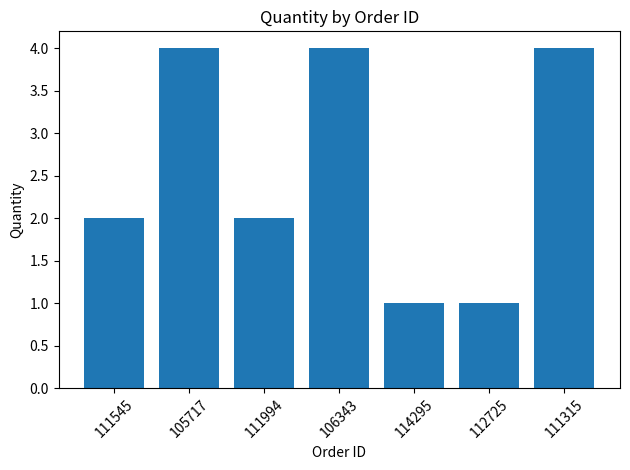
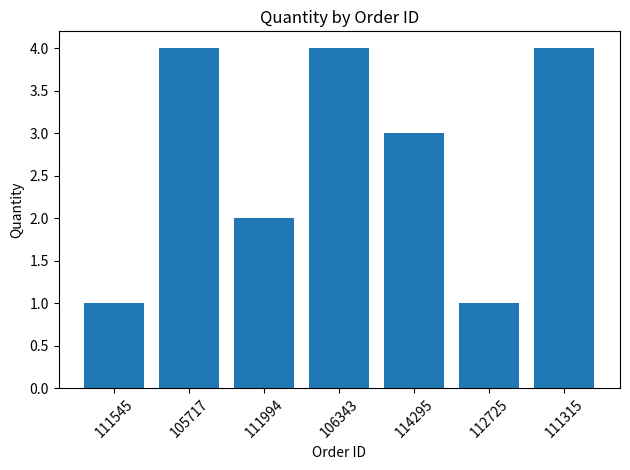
111545: 2 -> 1
114295: 1 -> 3
